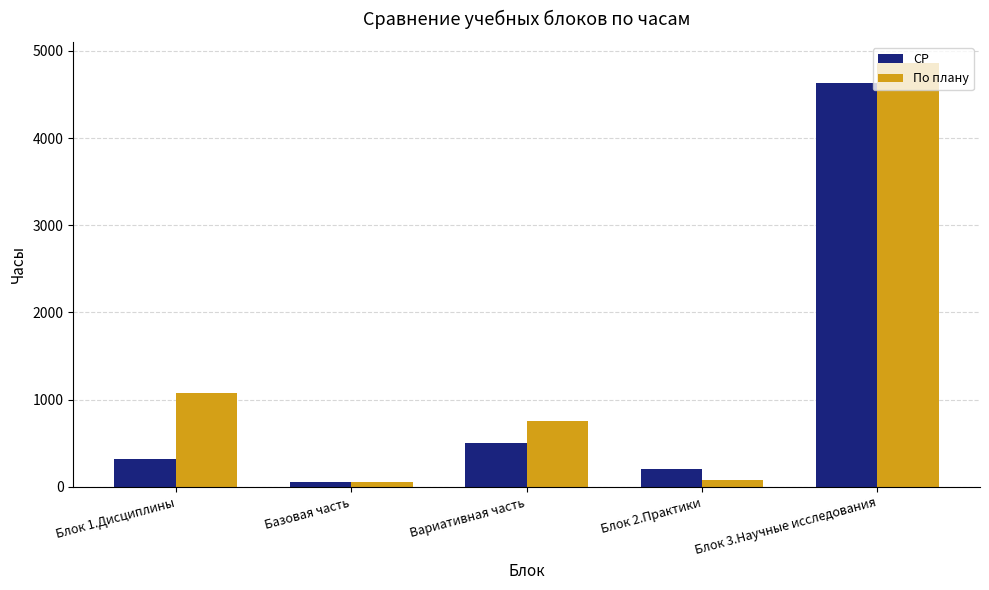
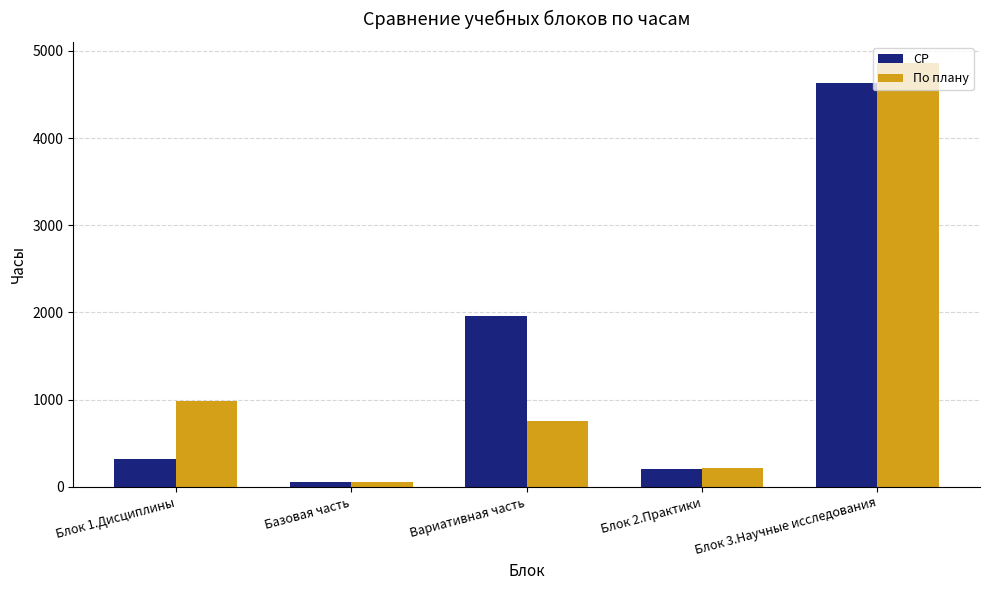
По плану, Блок 1.Дисциплины: 1100 -> 1000
СР, Вариативная часть: 500 -> 2000
По плану, Блок 2.Практики: 100 -> 200
